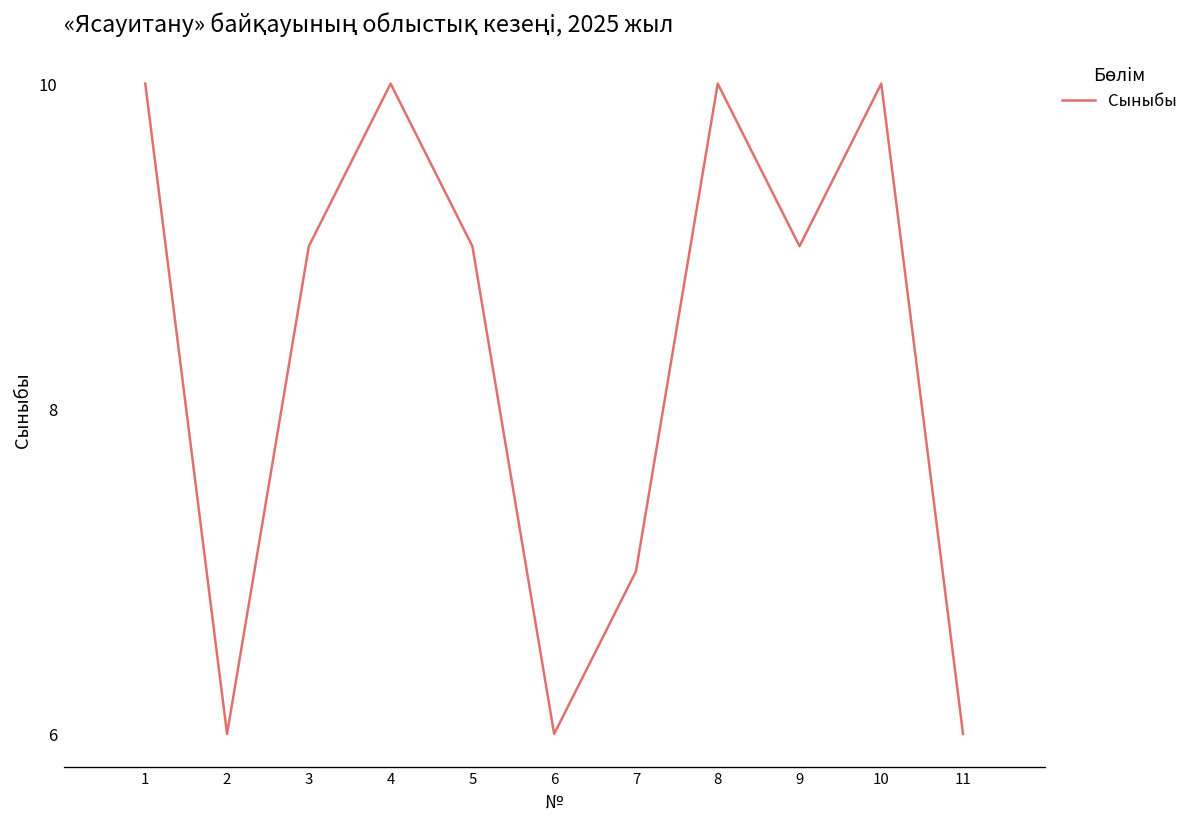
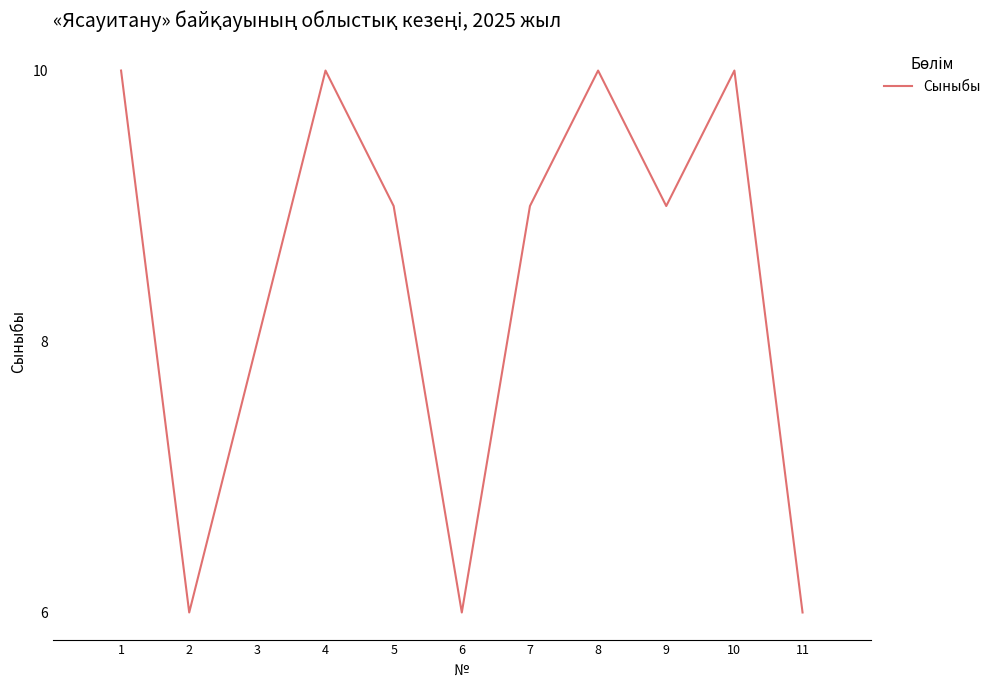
3: 9 -> 8
7: 7 -> 9
